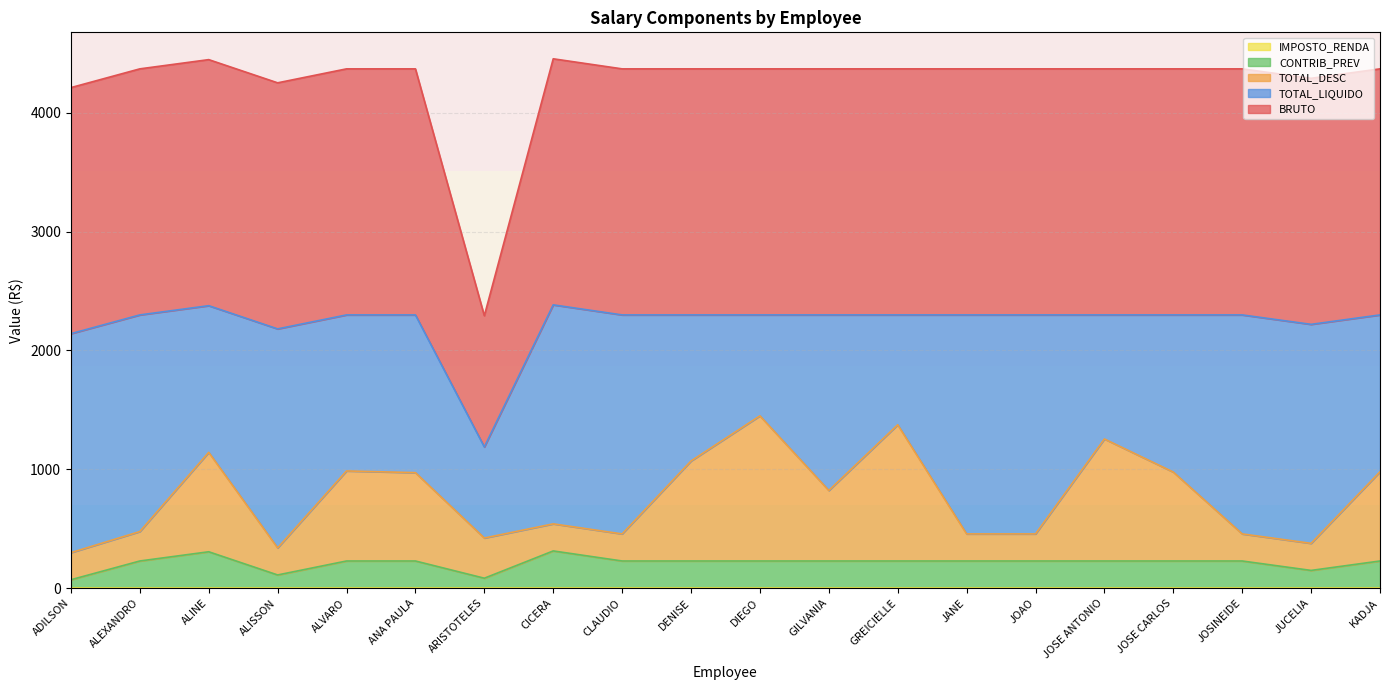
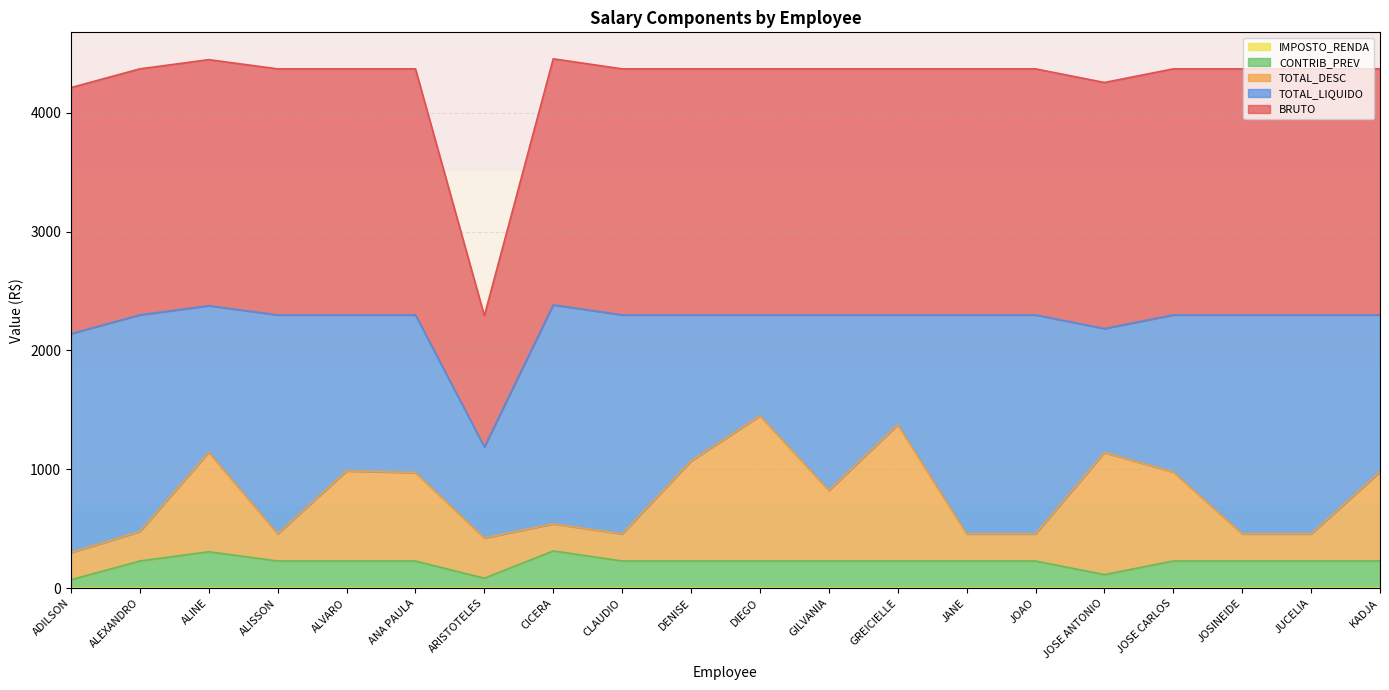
CONTRIB_PREV, ALISSON: 110 -> 230
CONTRIB_PREV, JOSE ANTONIO: 230 -> 110
CONTRIB_PREV, JUCELIA: 150 -> 230
